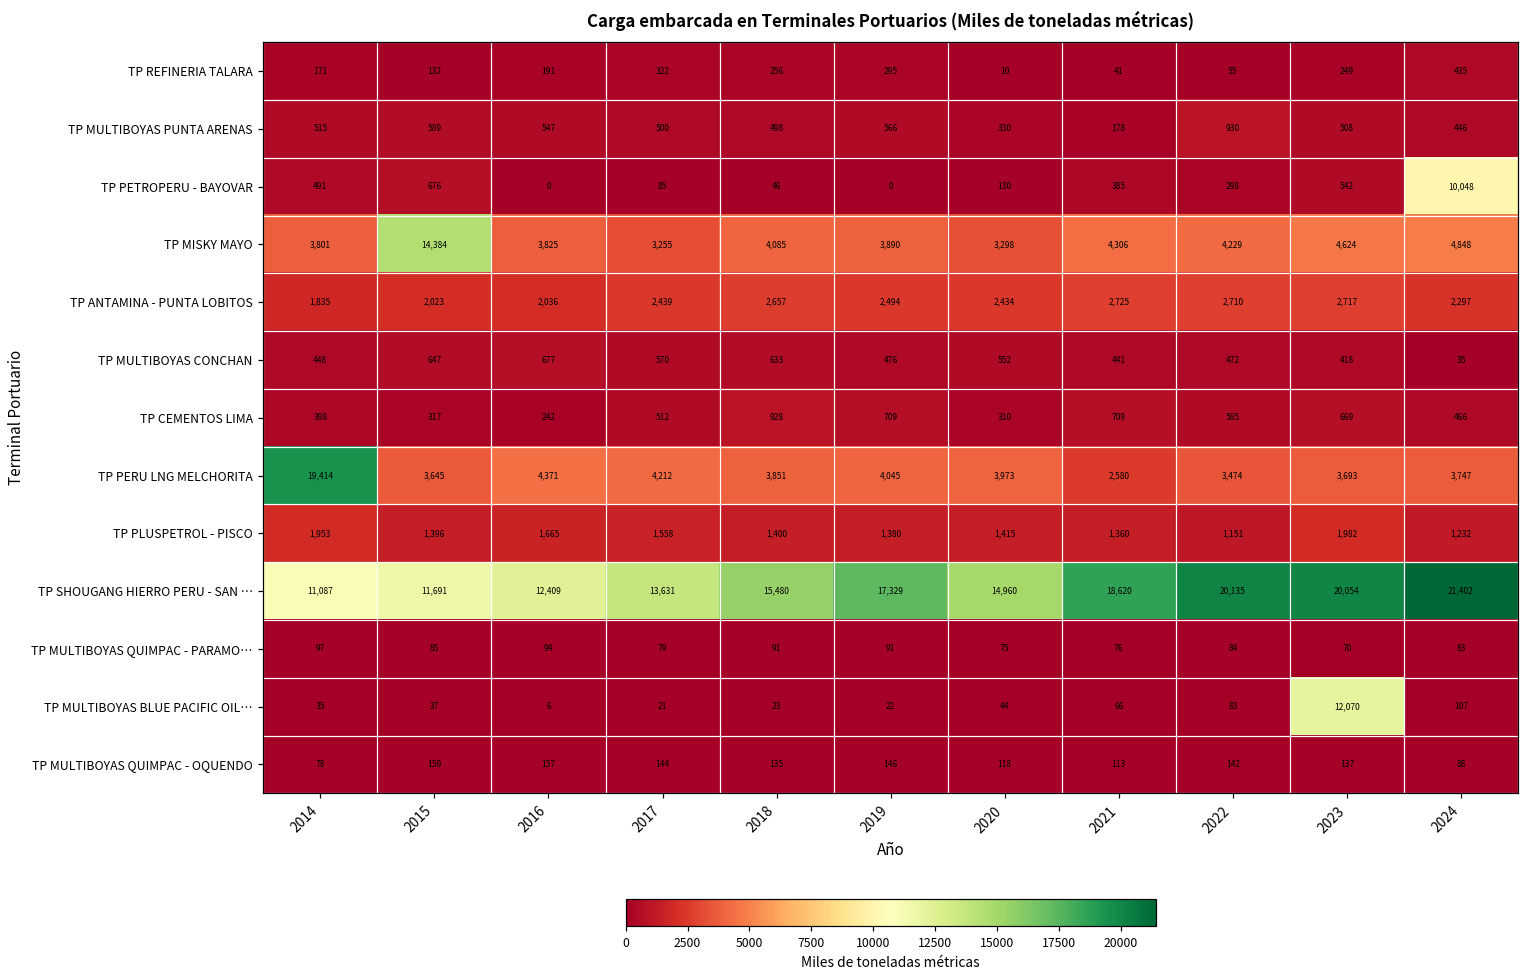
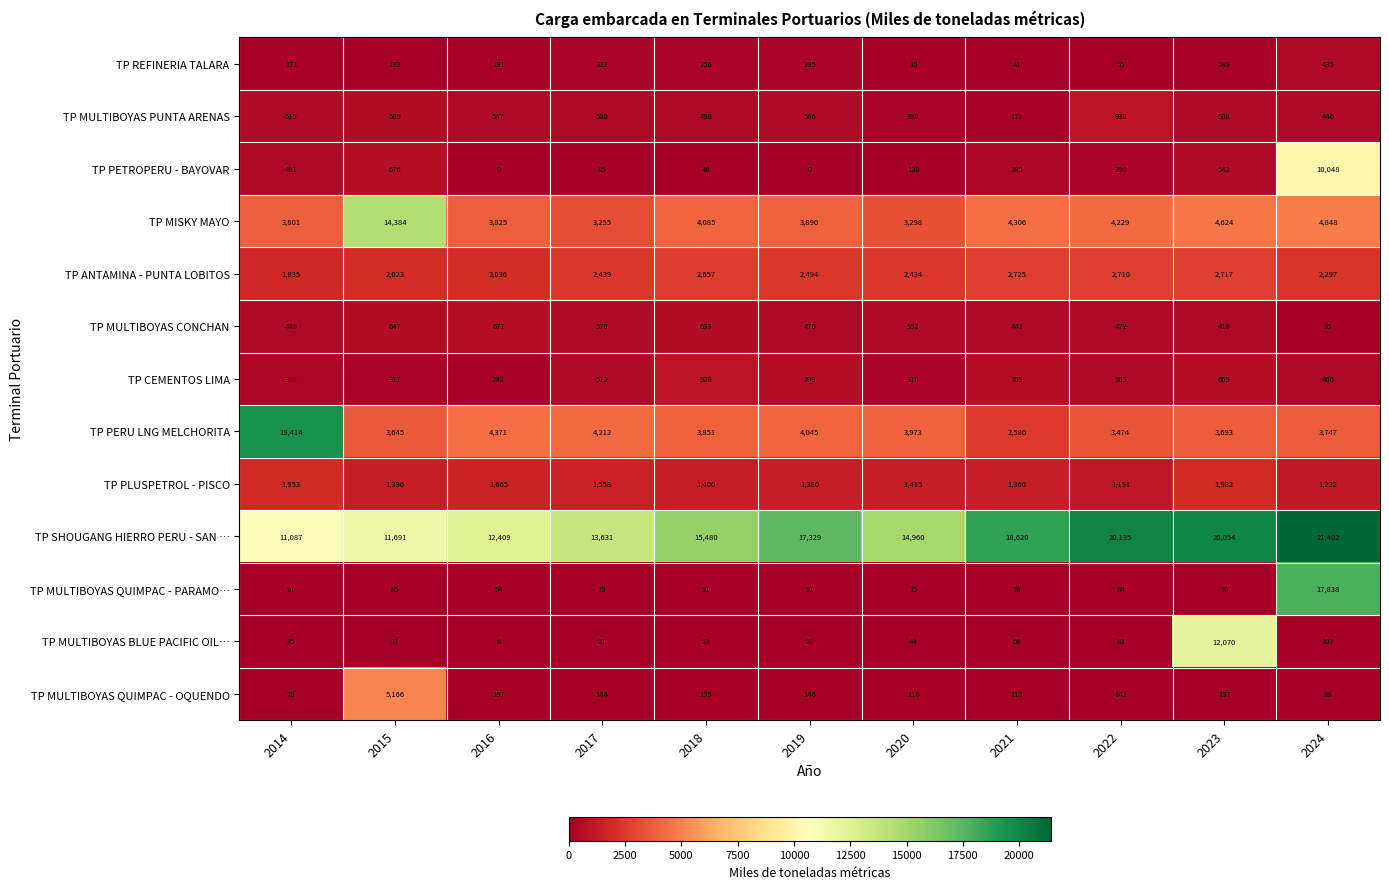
TP MULTIBOYAS QUIMPAC - PARAMO…, 2024: 83 -> 17,838
TP MULTIBOYAS QUIMPAC - OQUENDO, 2015: 159 -> 5,166
